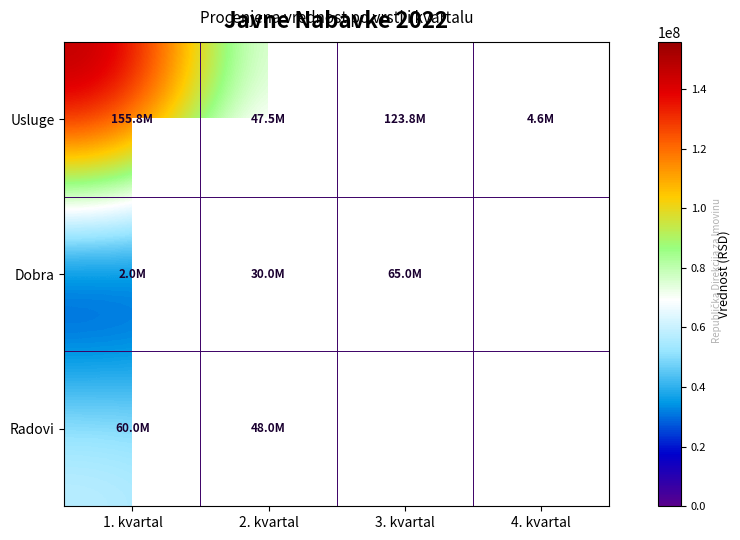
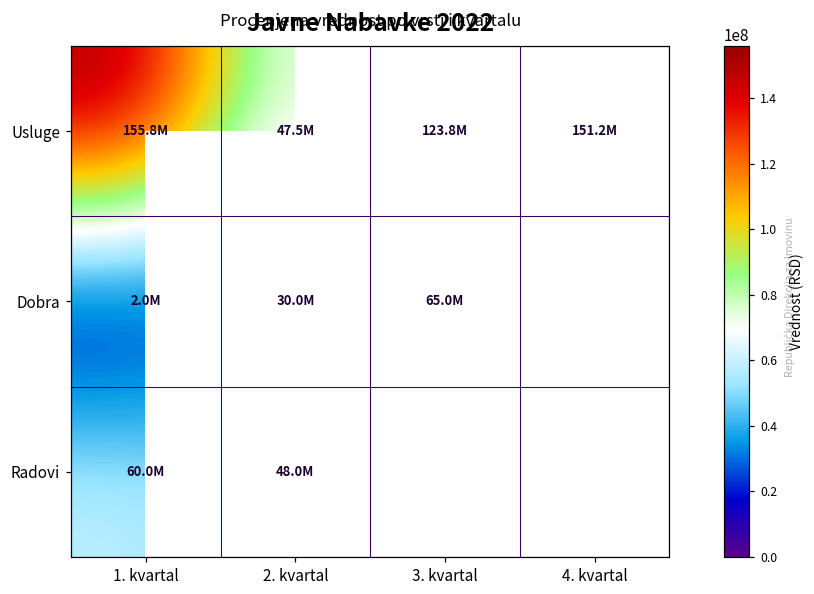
Usluge, 4. kvartal: 4.6M -> 151.2M
